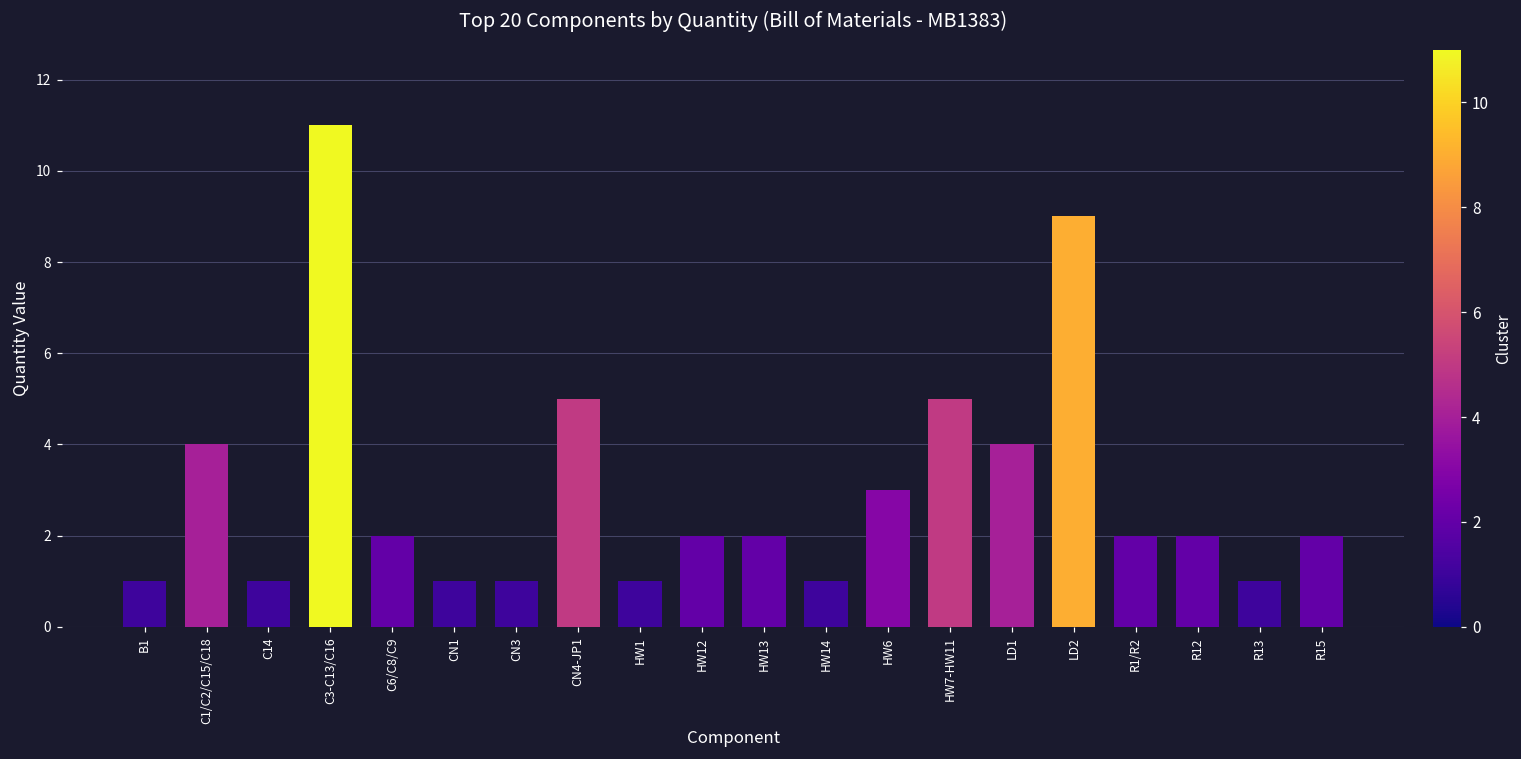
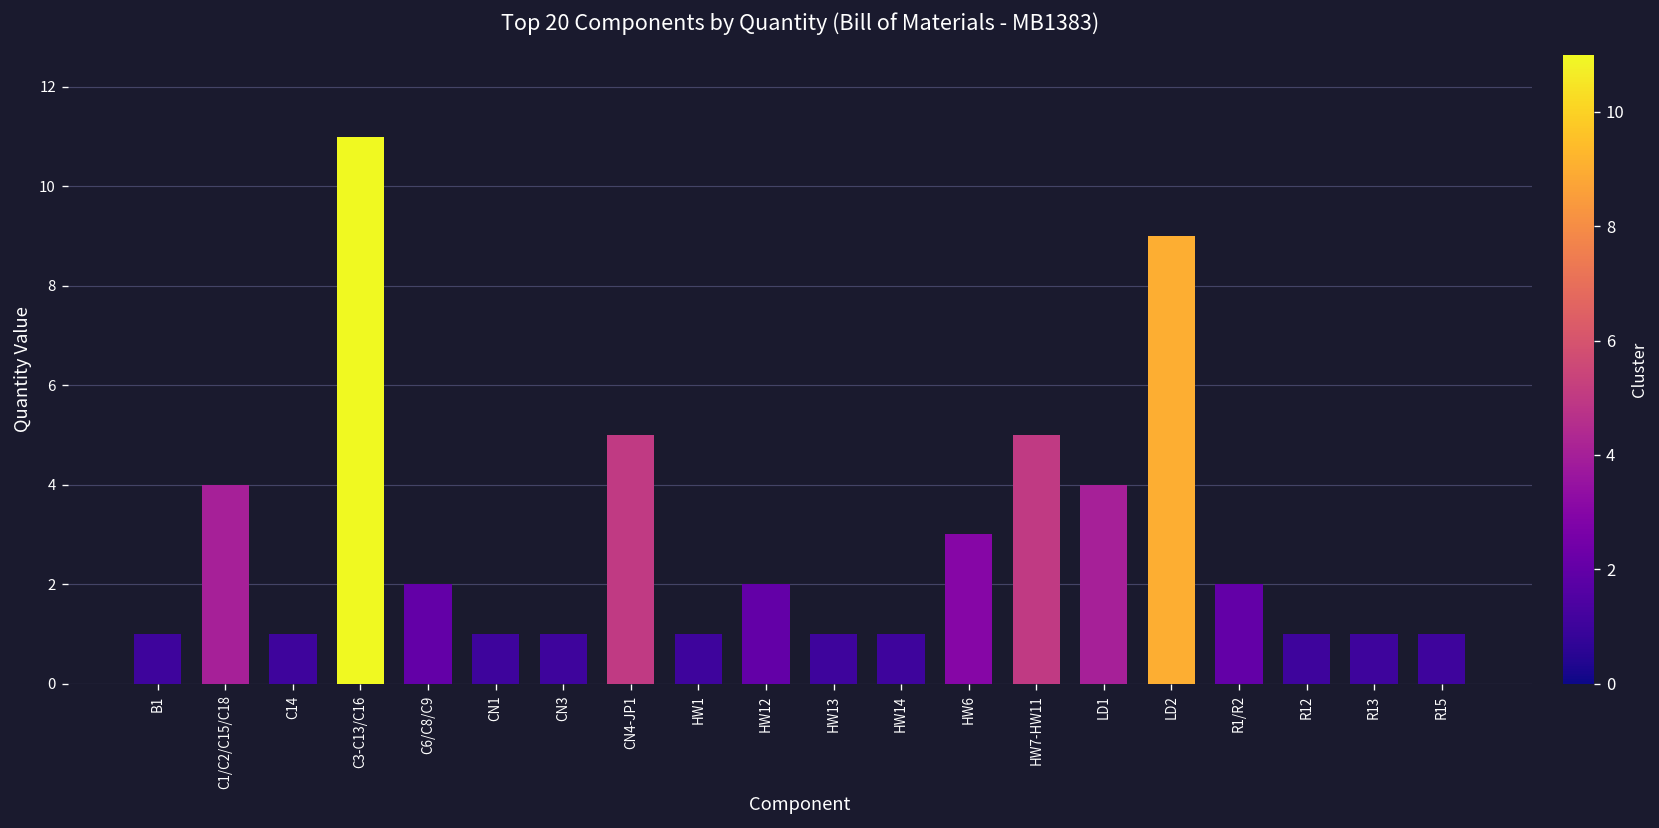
HW13: 2 -> 1
R12: 2 -> 1
R15: 2 -> 1
